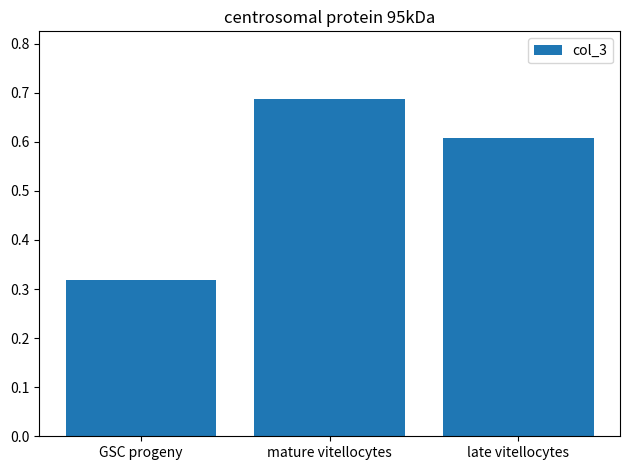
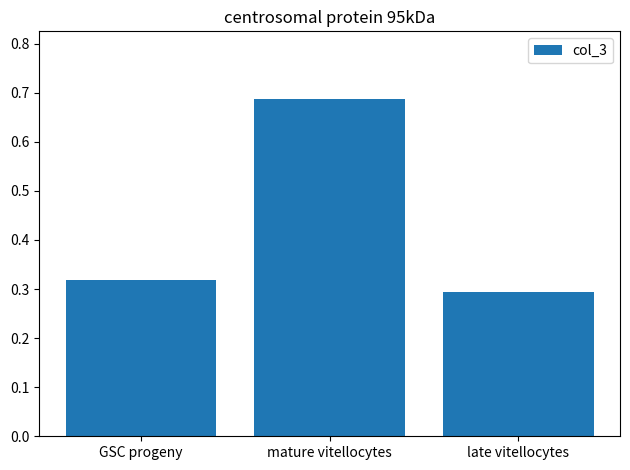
late vitellocytes: 0.61 -> 0.29
